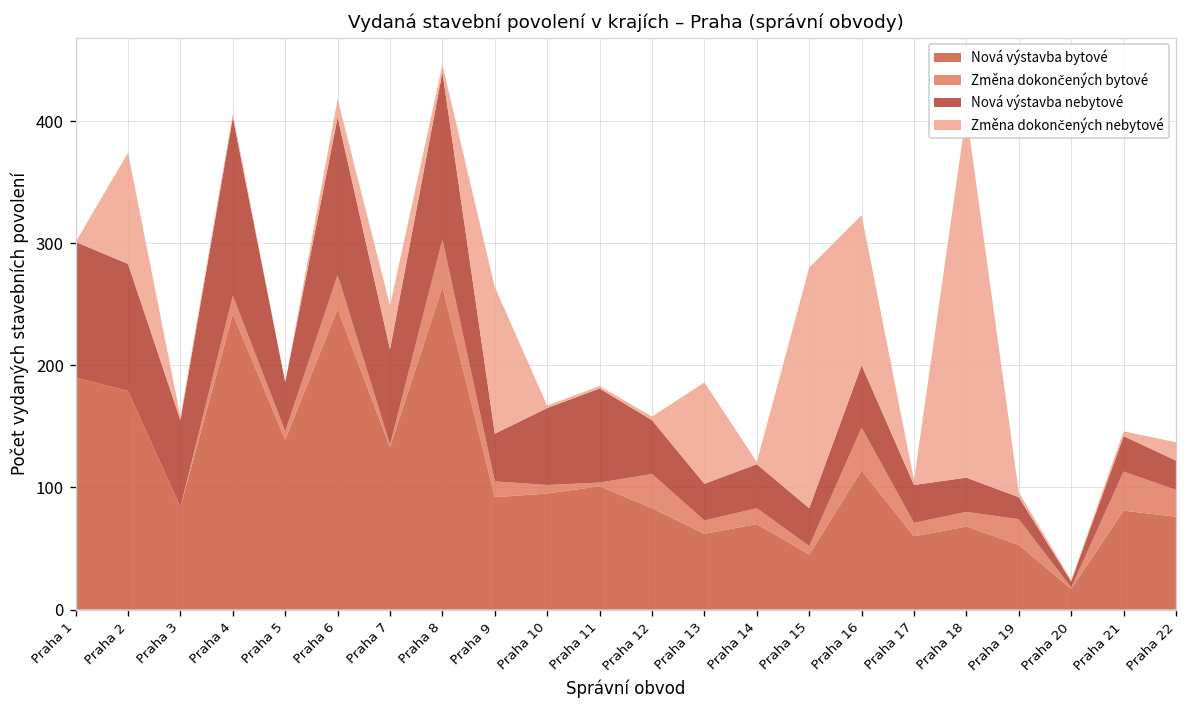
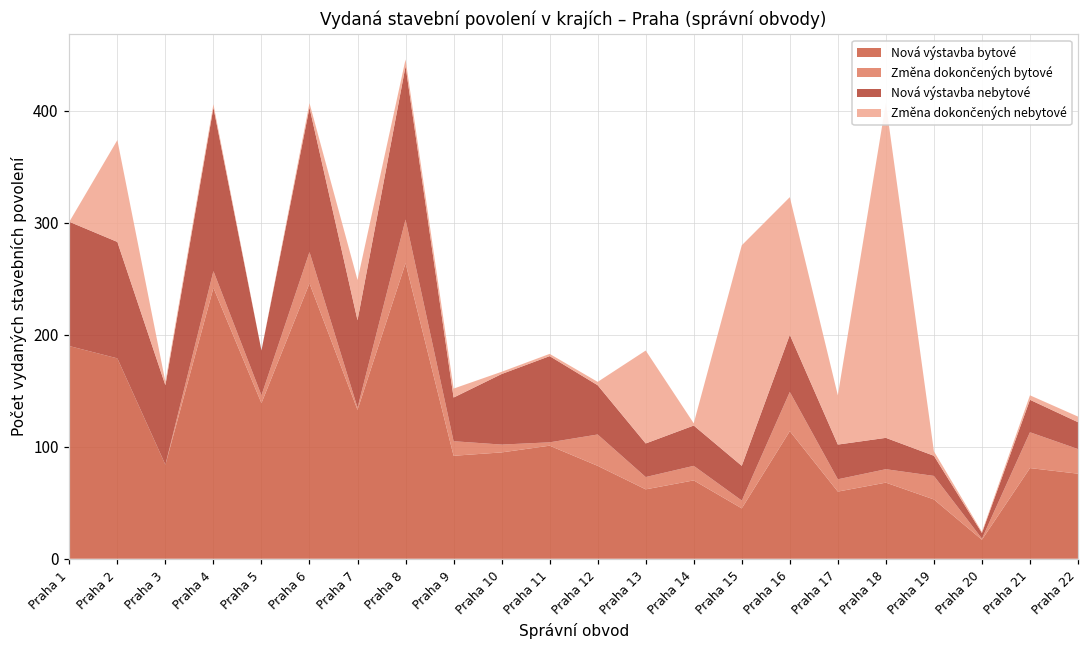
Změna dokončených nebytové, Praha 6: 15 -> 4
Změna dokončených nebytové, Praha 9: 120 -> 8
Změna dokončených nebytové, Praha 17: 4 -> 44
Změna dokončených nebytové, Praha 22: 15 -> 5
